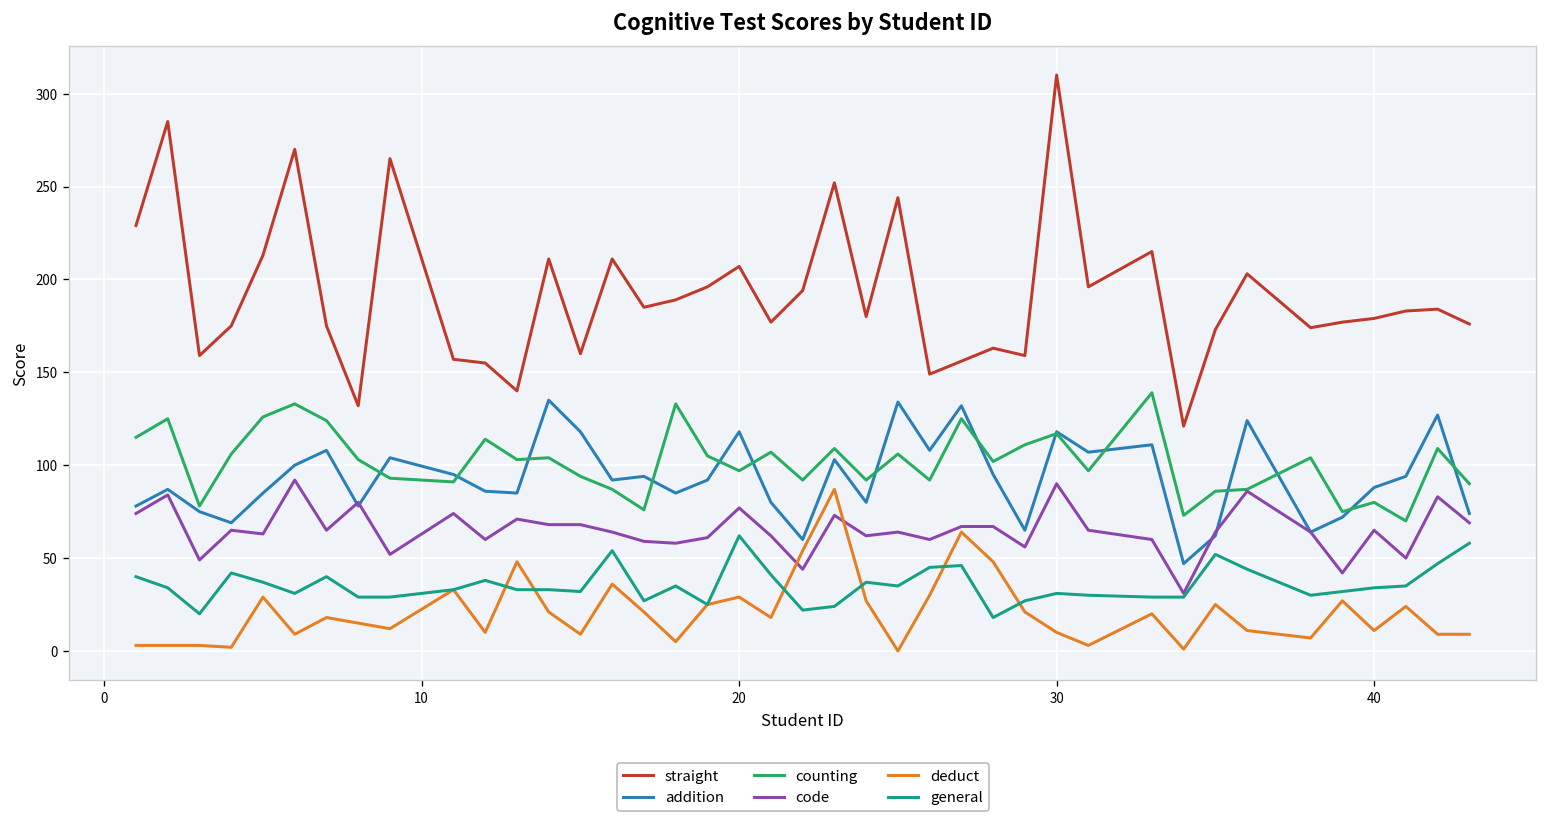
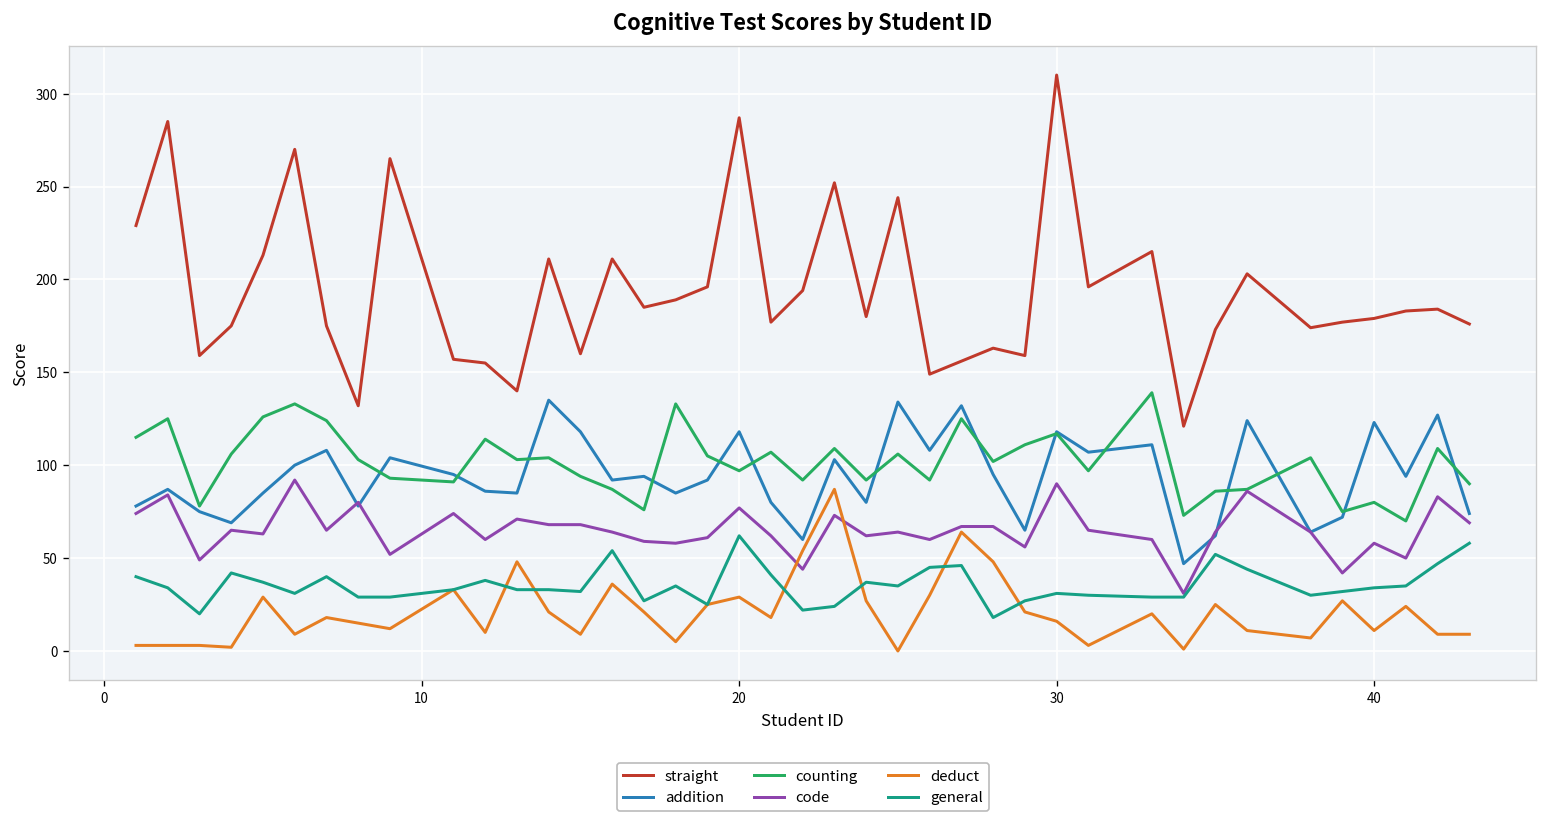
straight, 20: 207 -> 287
deduct, 30: 10 -> 16
addition, 40: 88 -> 123
code, 40: 65 -> 58
